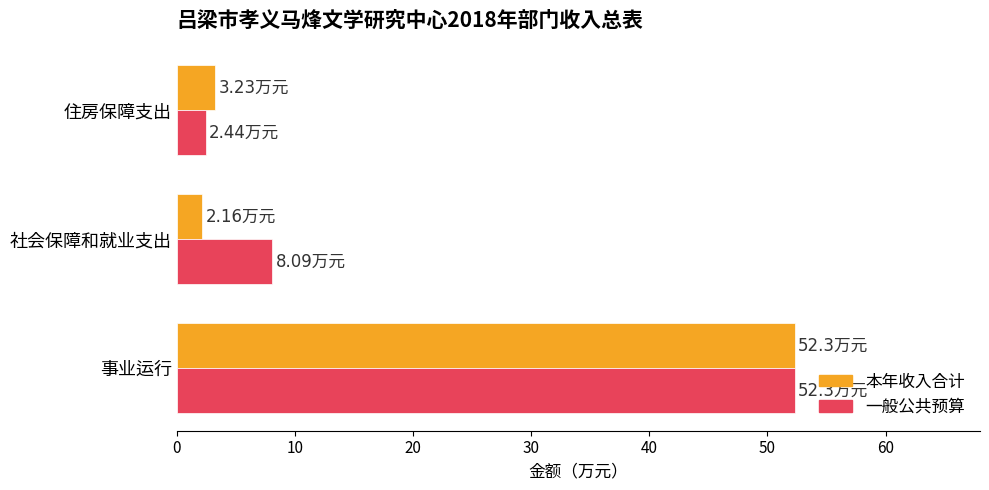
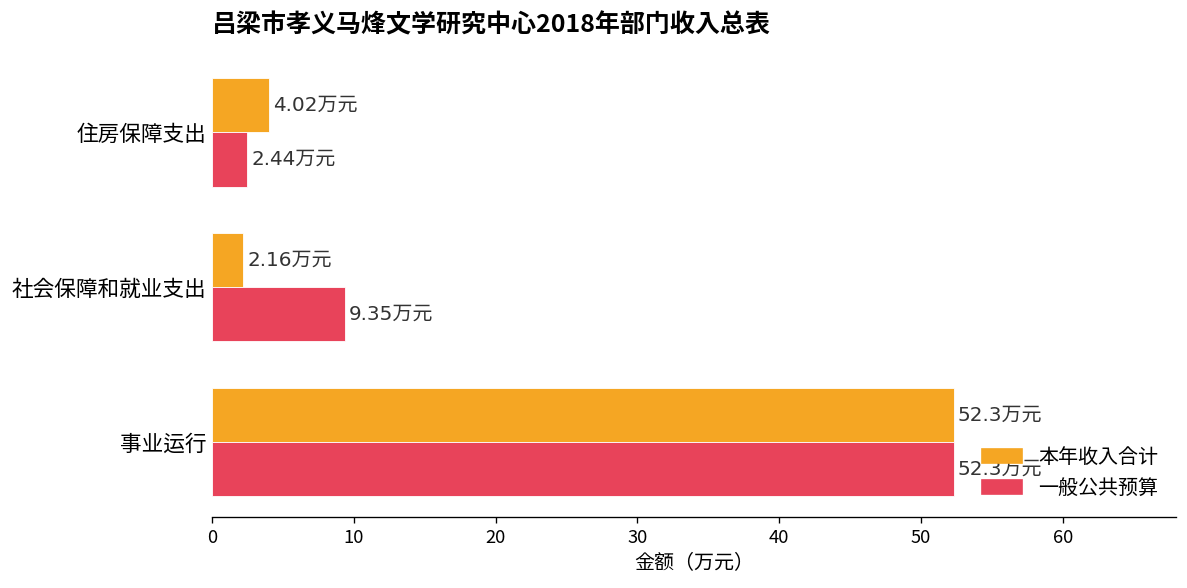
本年收入合计, 住房保障支出: 3.23 -> 4.02
一般公共预算, 社会保障和就业支出: 8.09 -> 9.35
